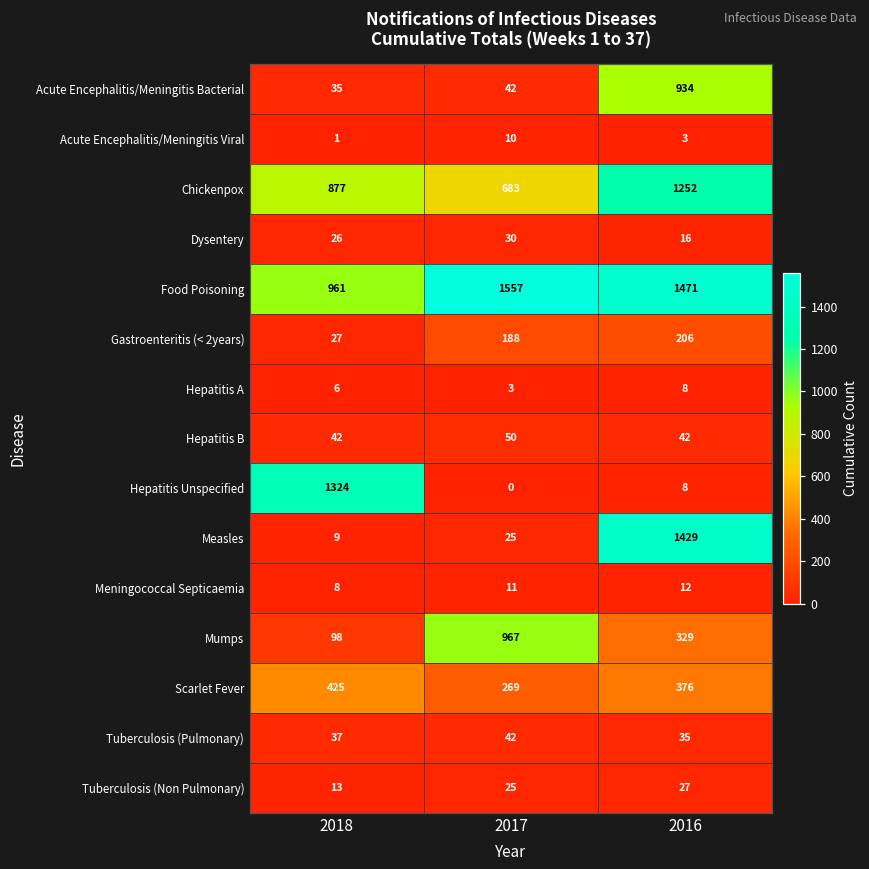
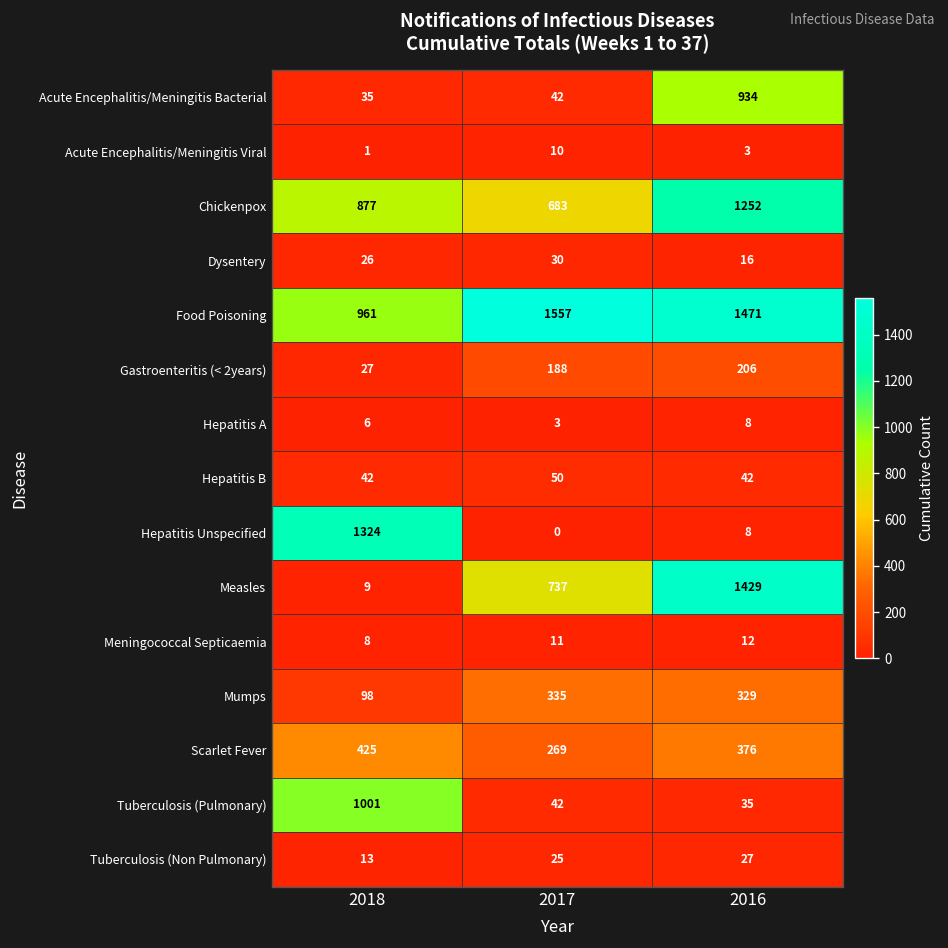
Measles, 2017: 25 -> 737
Mumps, 2017: 967 -> 335
Tuberculosis (Pulmonary), 2018: 37 -> 1001
